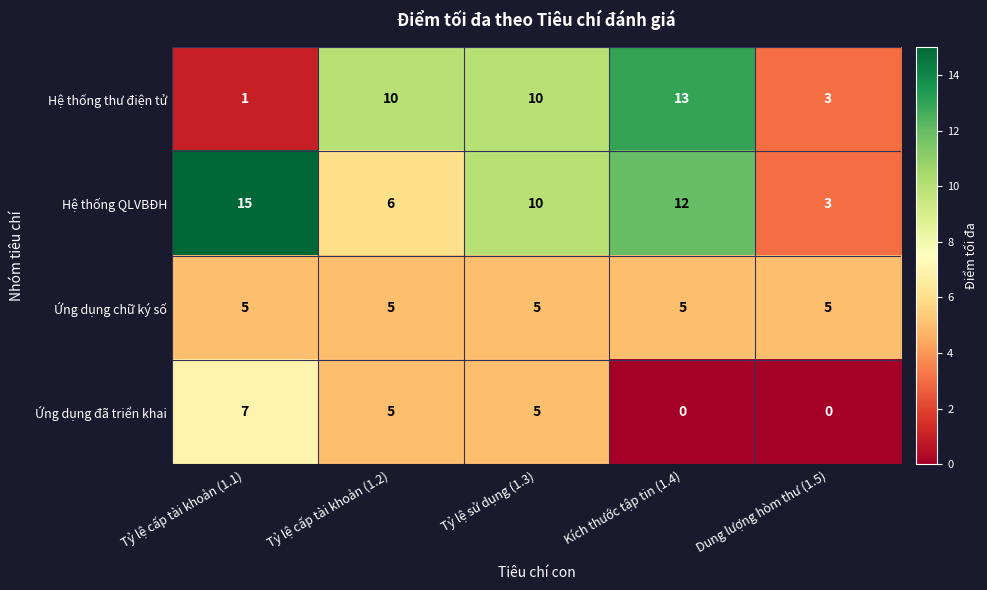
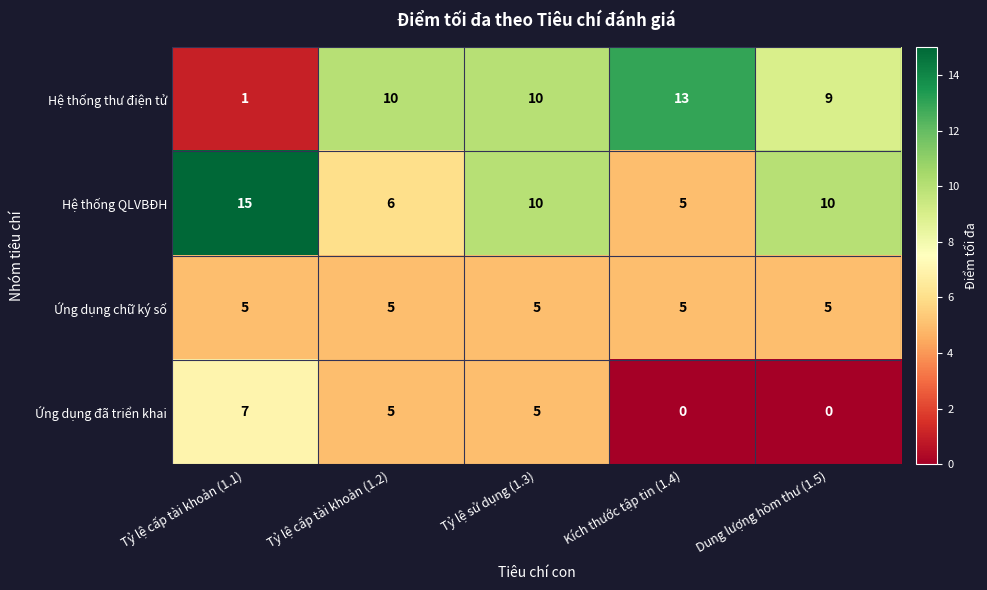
Hệ thống thư điện tử, Dung lượng hòm thư (1.5): 3 -> 9
Hệ thống QLVBĐH, Kích thước tập tin (1.4): 12 -> 5
Hệ thống QLVBĐH, Dung lượng hòm thư (1.5): 3 -> 10
